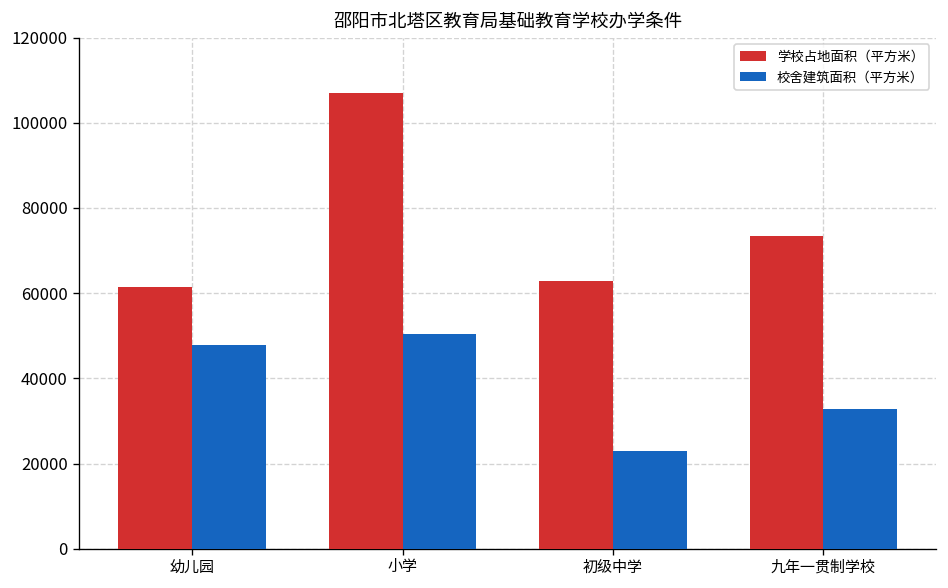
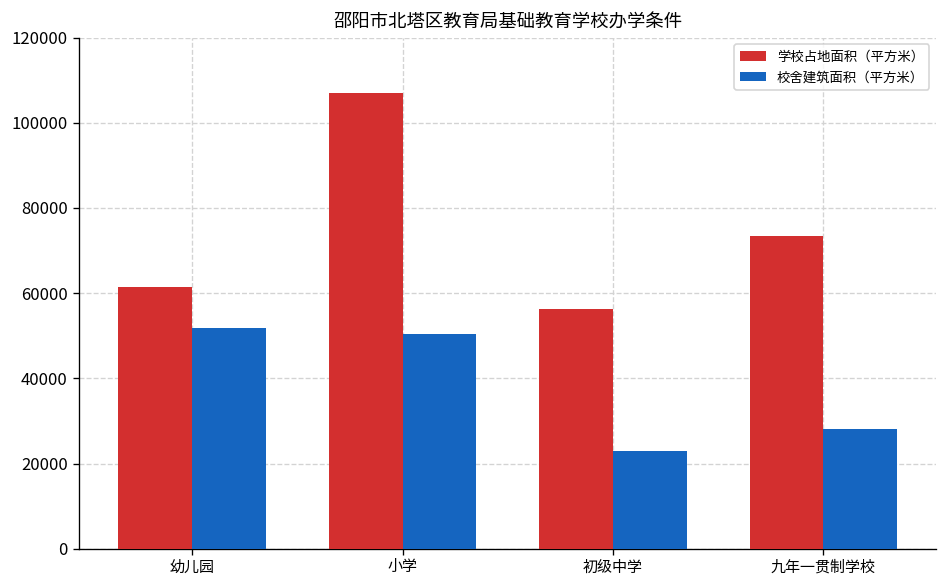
校舍建筑面积（平方米）, 幼儿园: 48000 -> 52000
学校占地面积（平方米）, 初级中学: 63000 -> 56000
校舍建筑面积（平方米）, 九年一贯制学校: 33000 -> 28000
